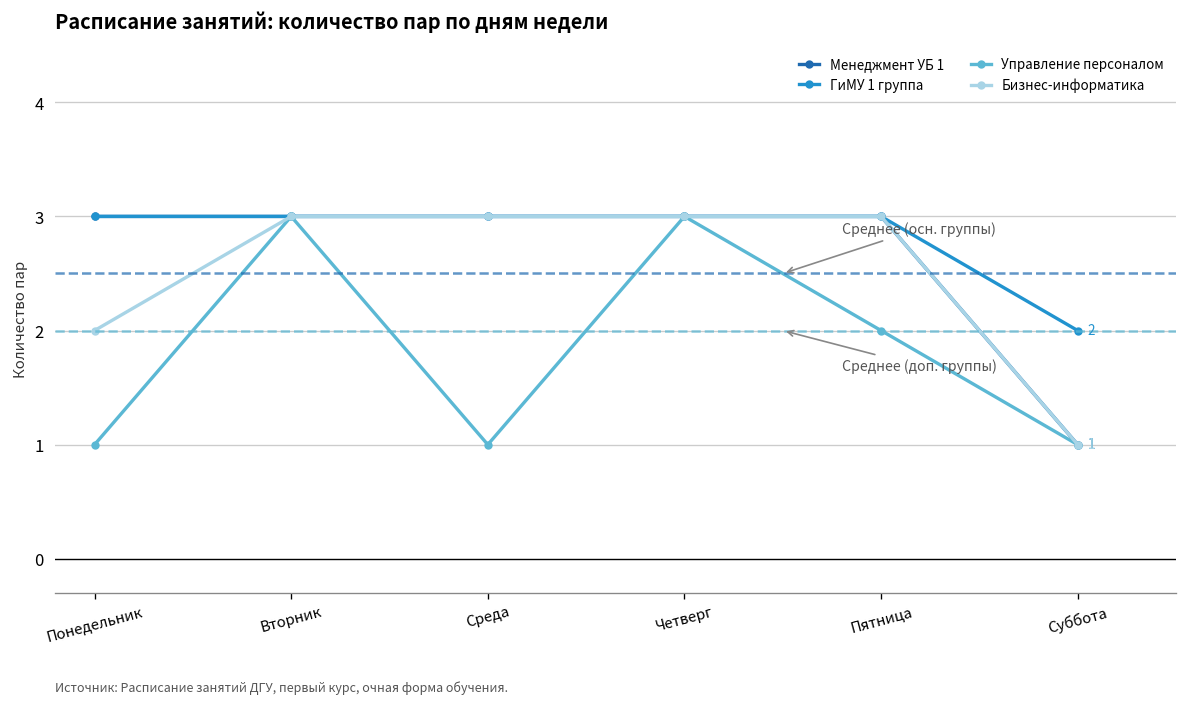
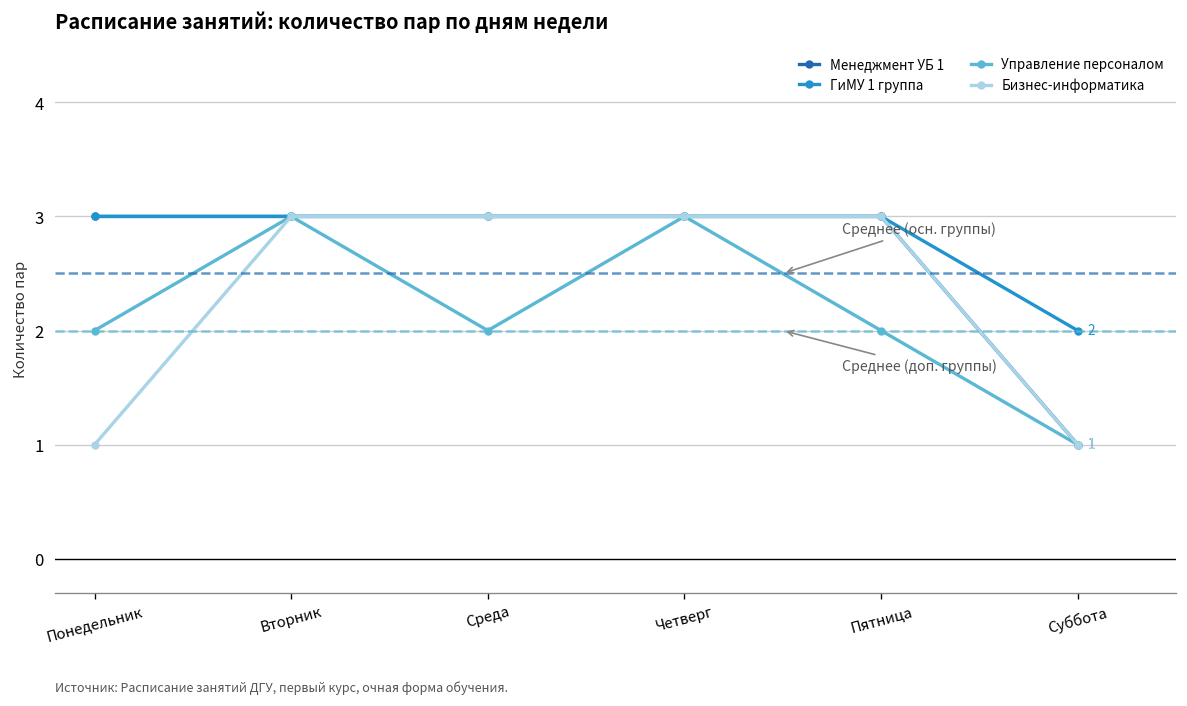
Управление персоналом, Понедельник: 1 -> 2
Бизнес-информатика, Понедельник: 2 -> 1
Управление персоналом, Среда: 1 -> 2
